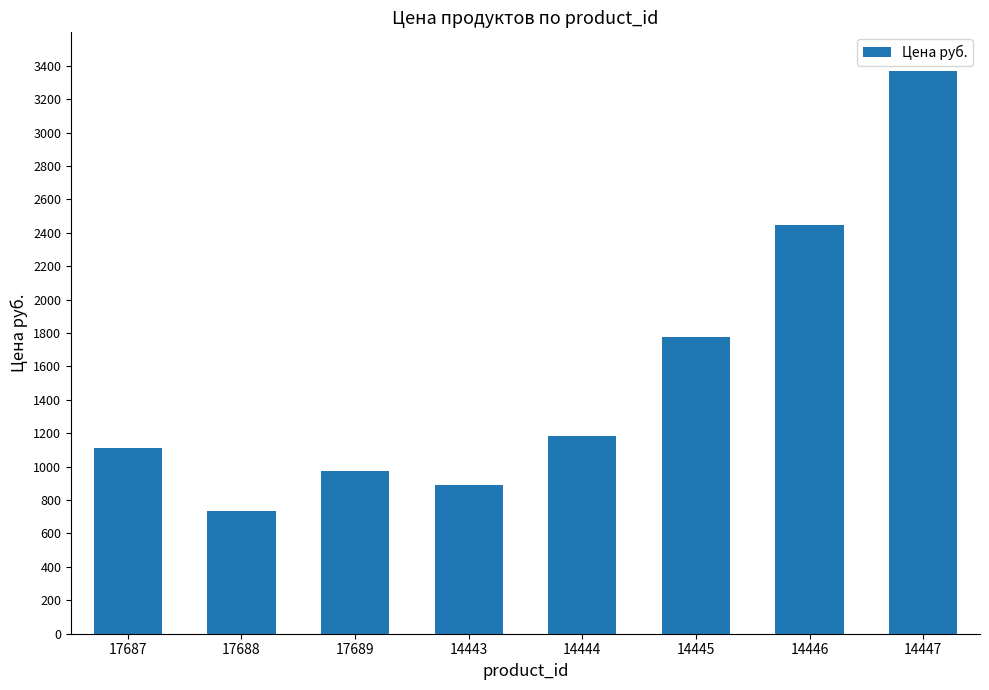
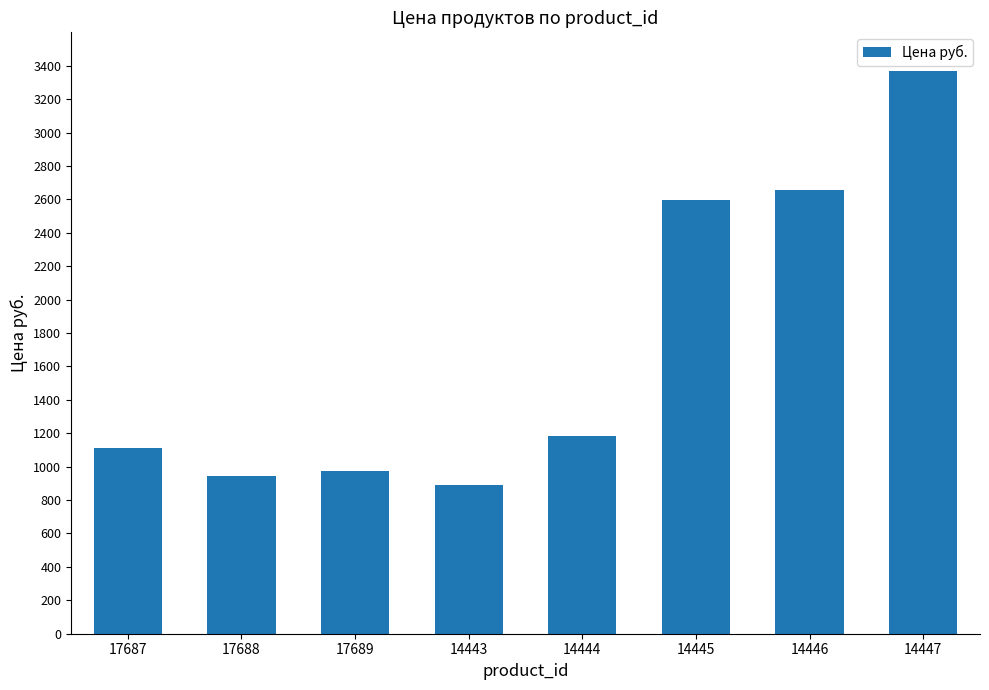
17688: 740 -> 950
14445: 1780 -> 2600
14446: 2440 -> 2660
